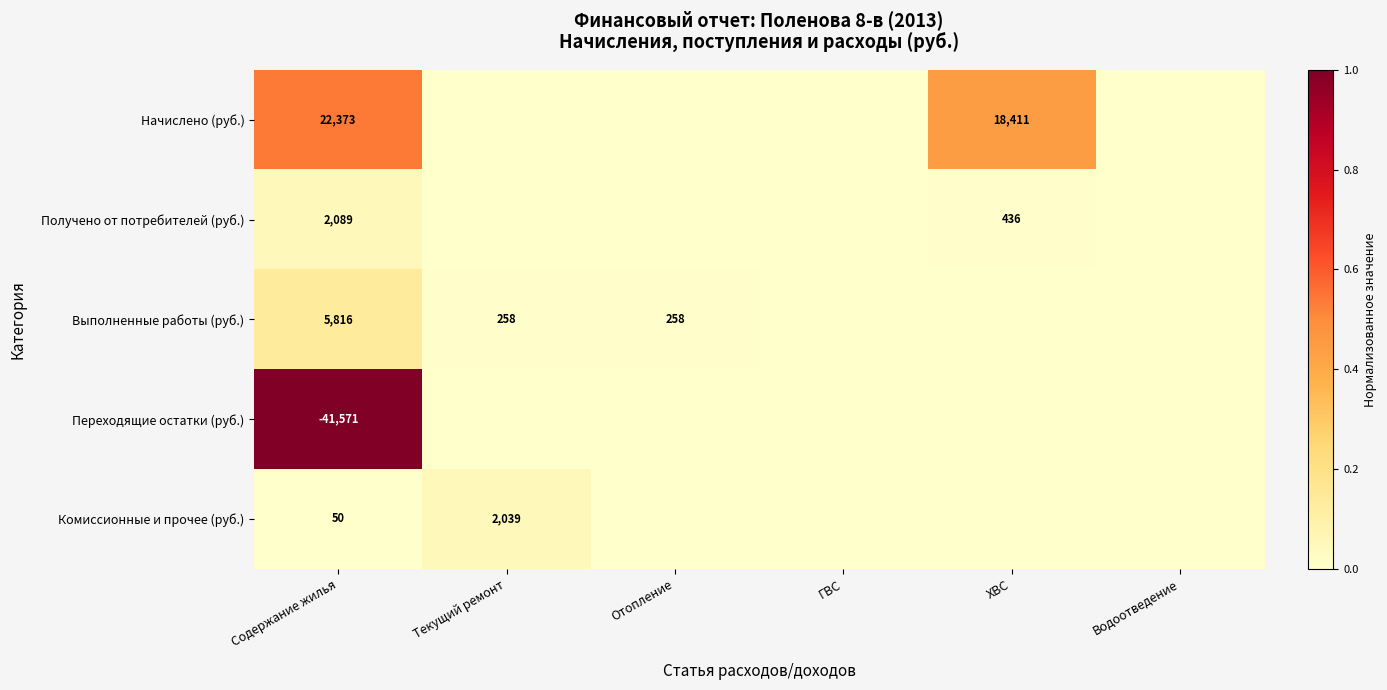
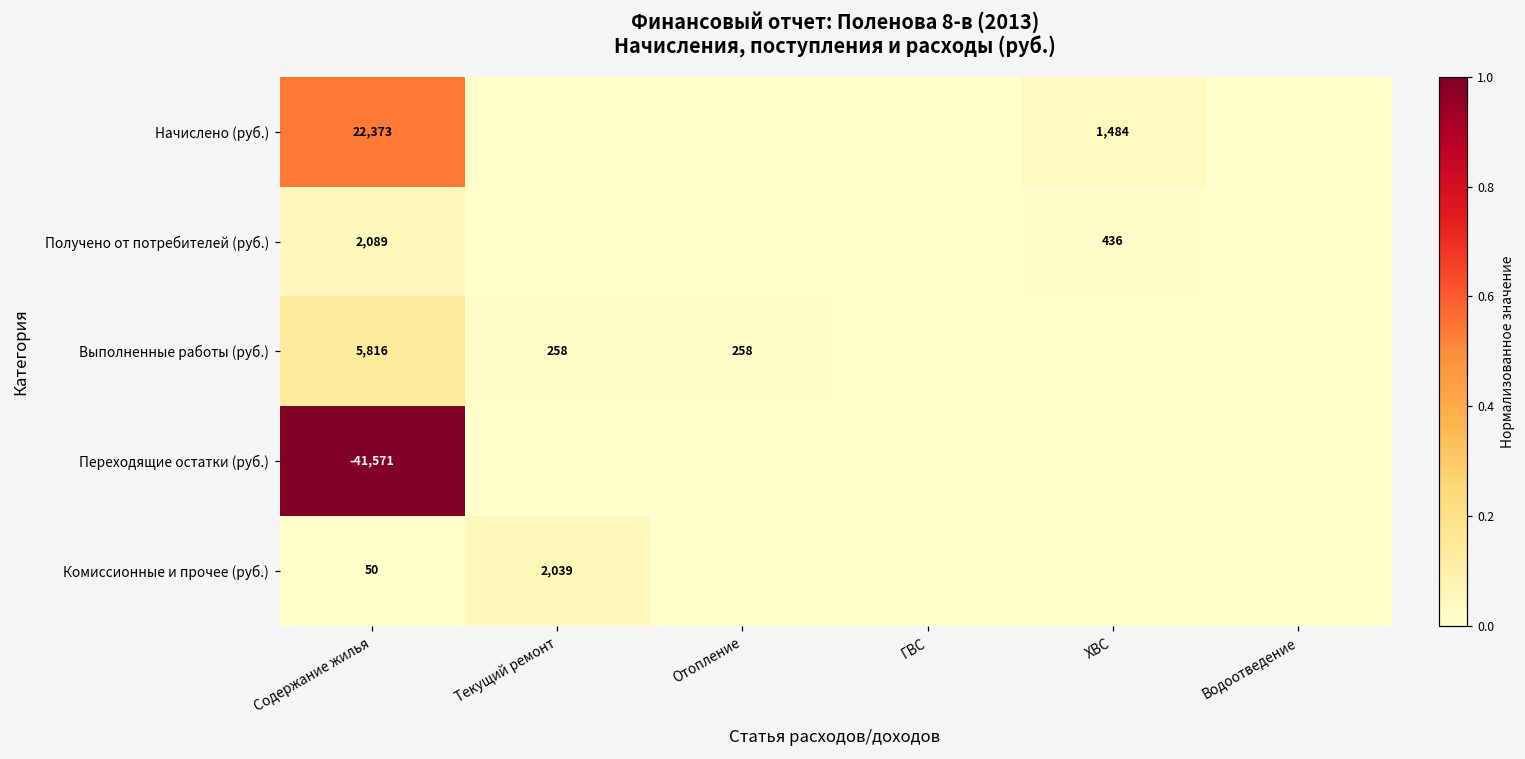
Начислено (руб.), ХВС: 18,411 -> 1,484
